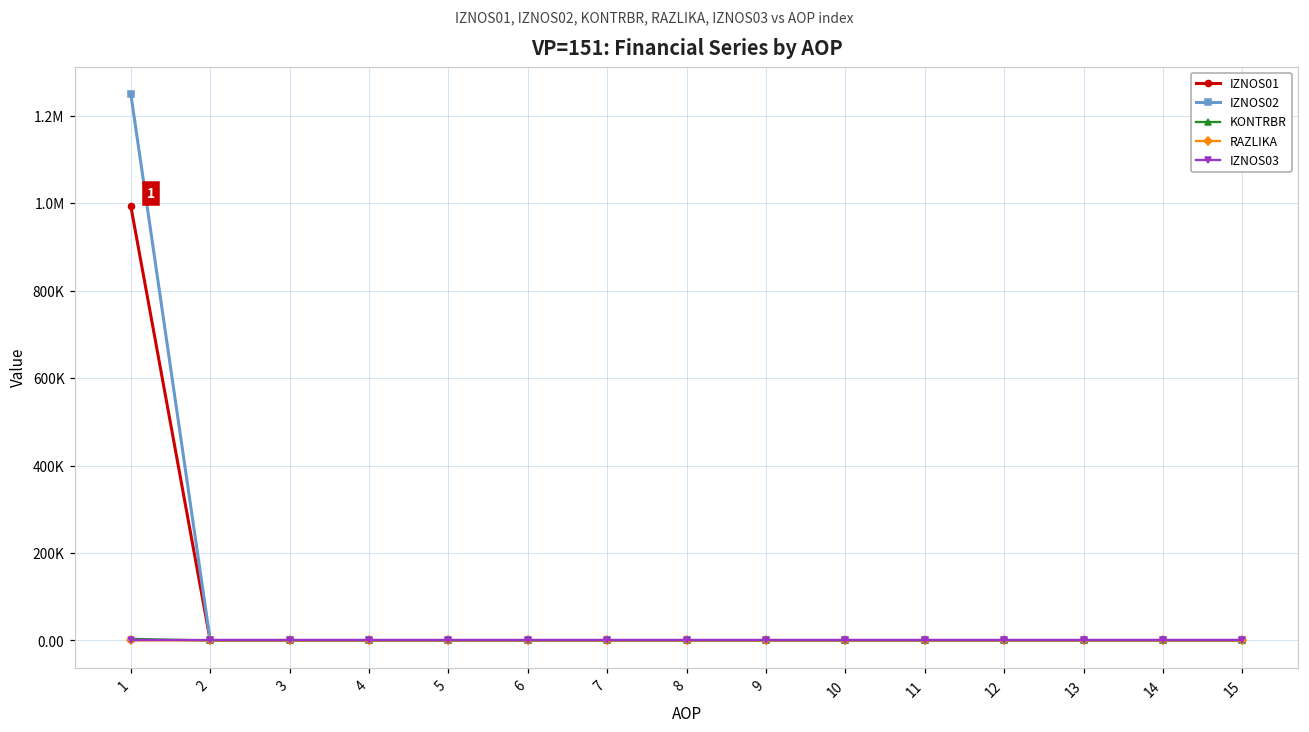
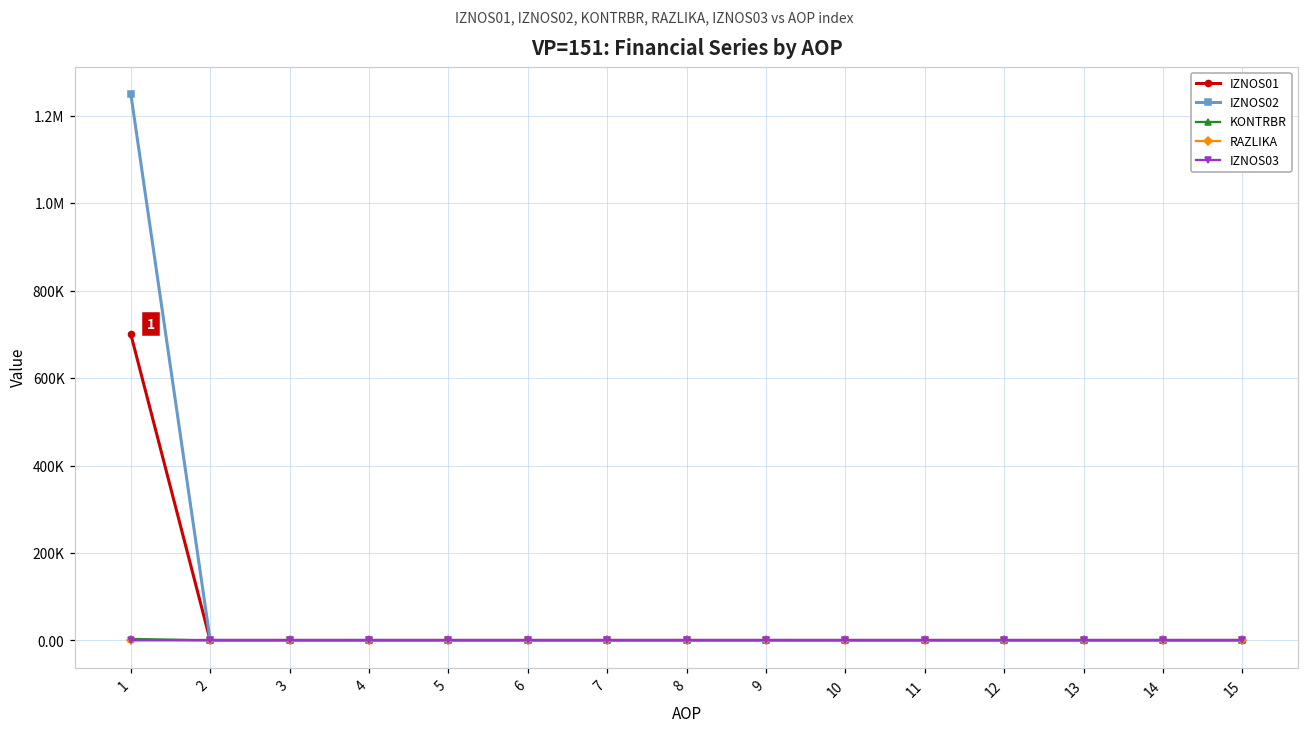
IZNOS01, 1: 990000 -> 700000
